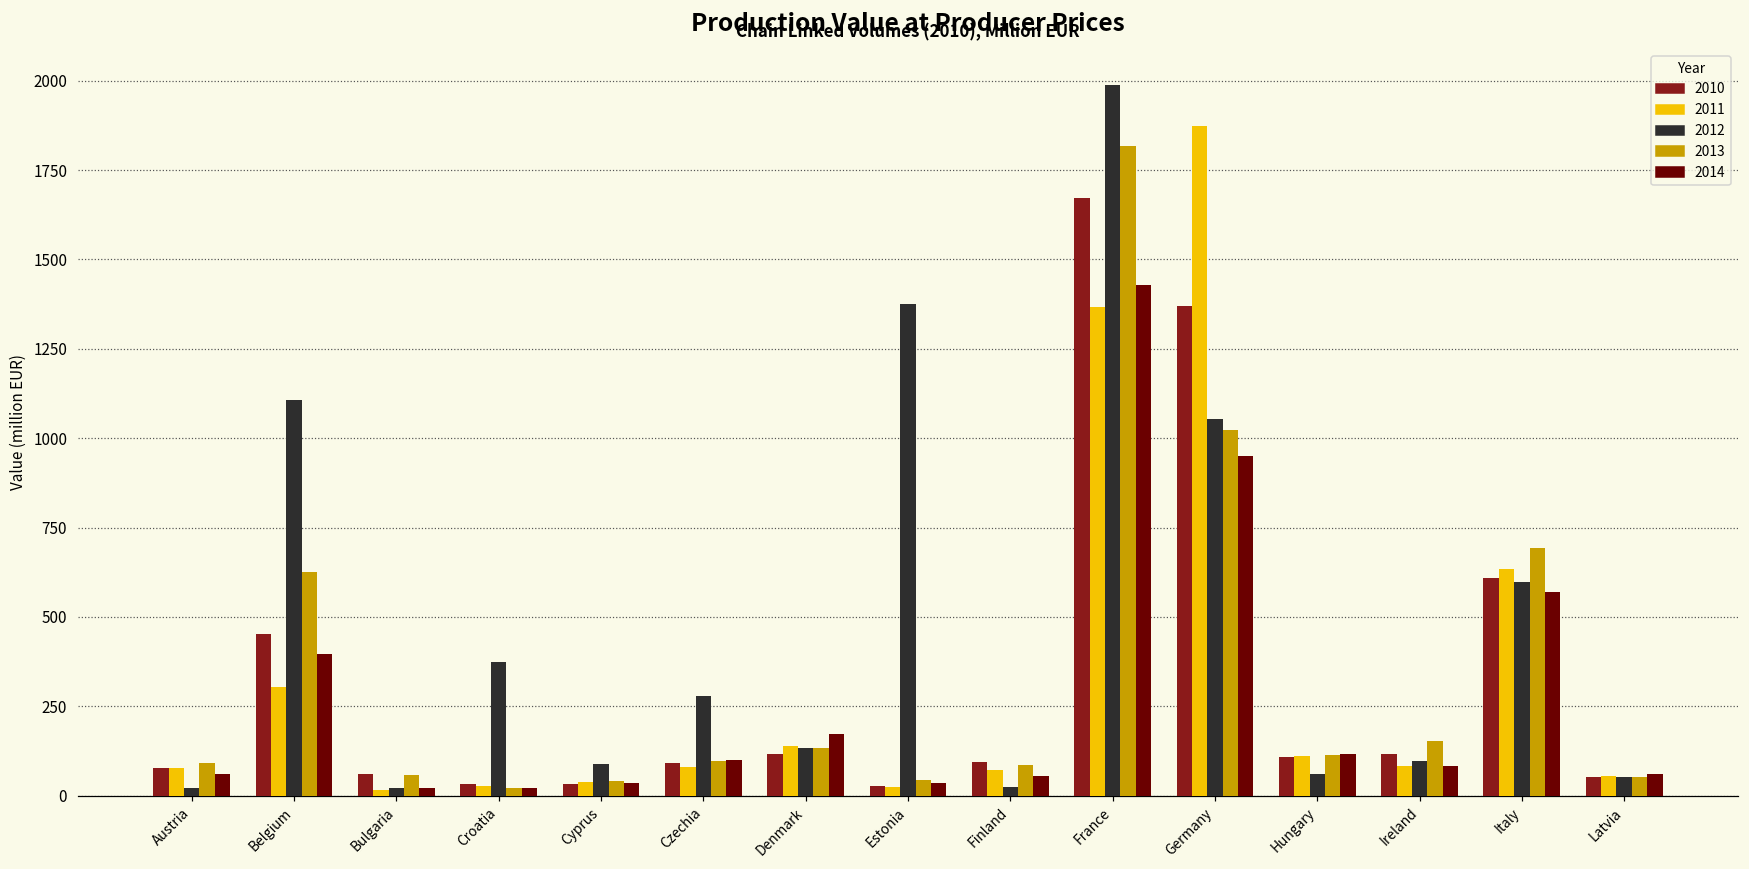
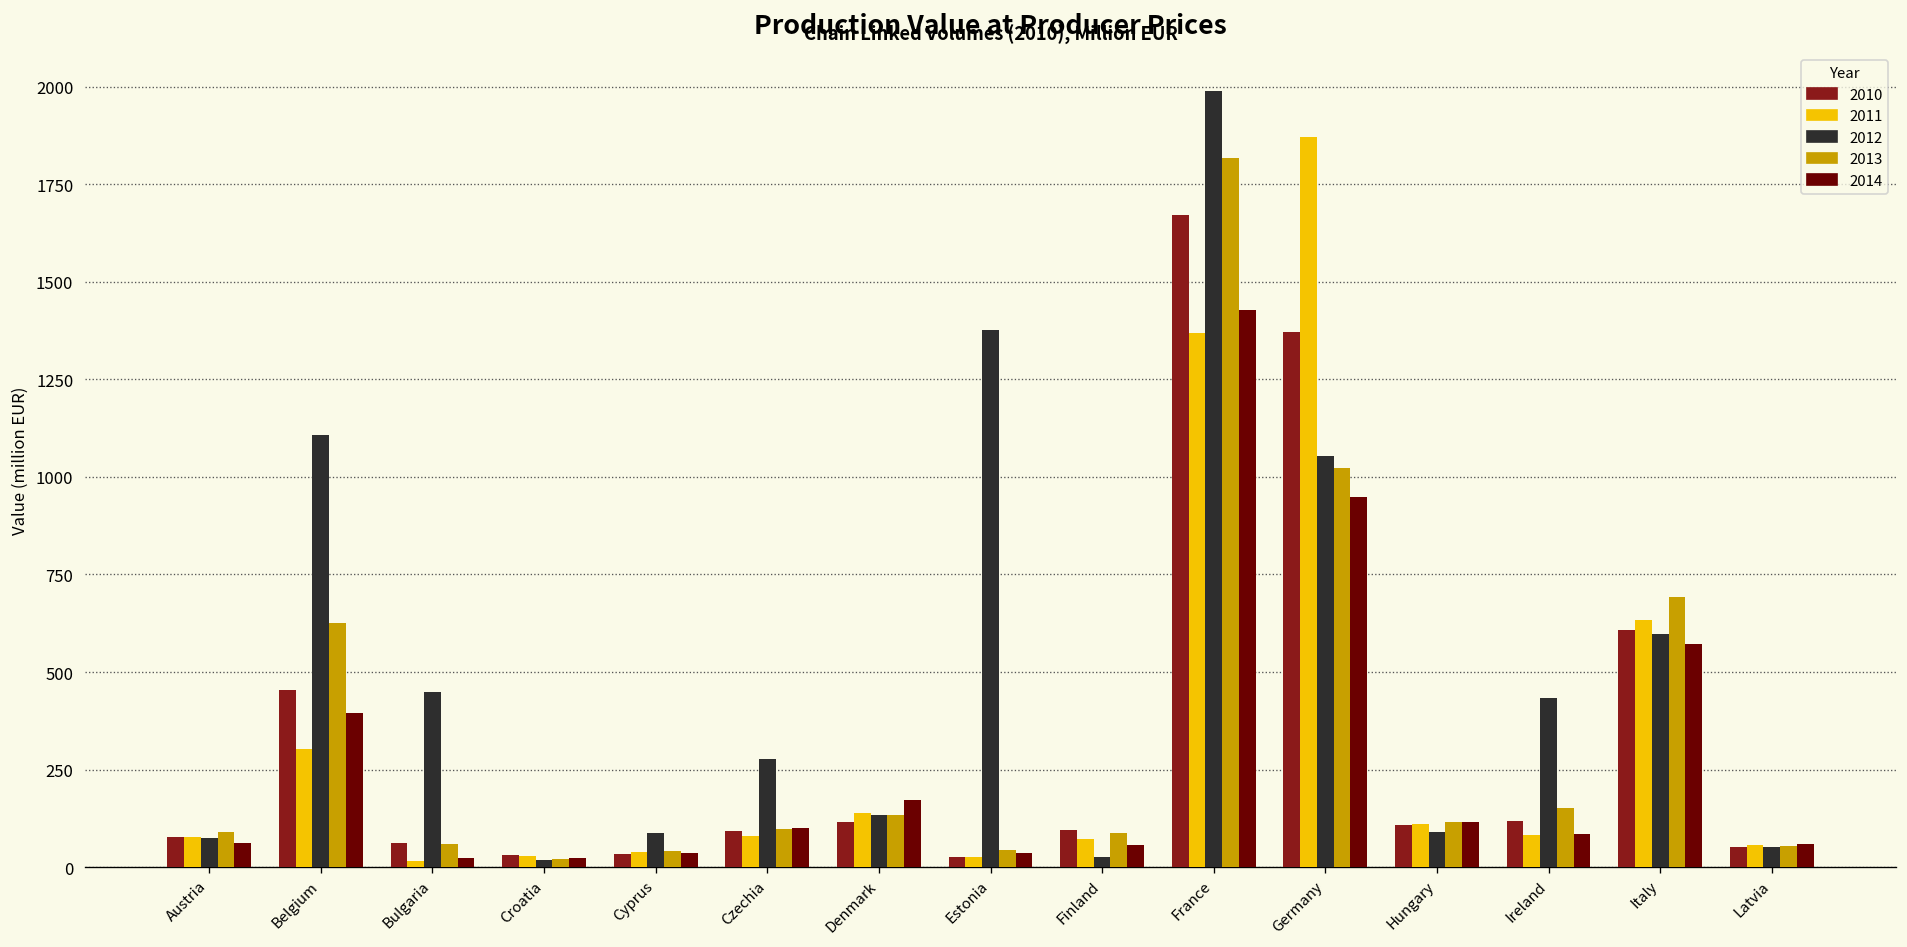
2012, Austria: 20 -> 70
2012, Bulgaria: 20 -> 450
2012, Croatia: 370 -> 20
2012, Hungary: 60 -> 90
2012, Ireland: 100 -> 430
